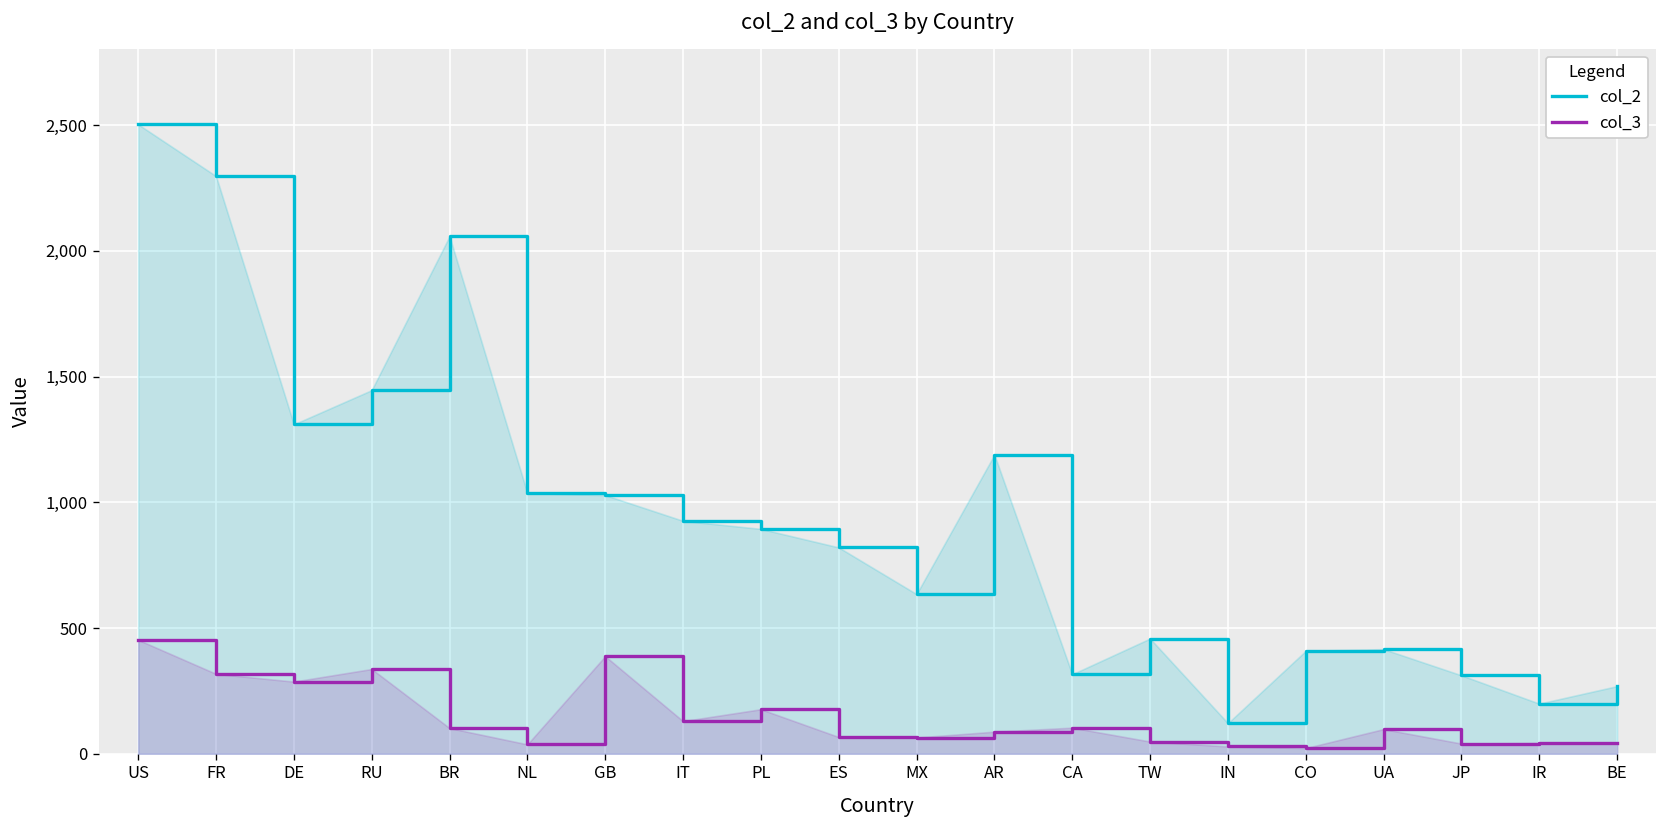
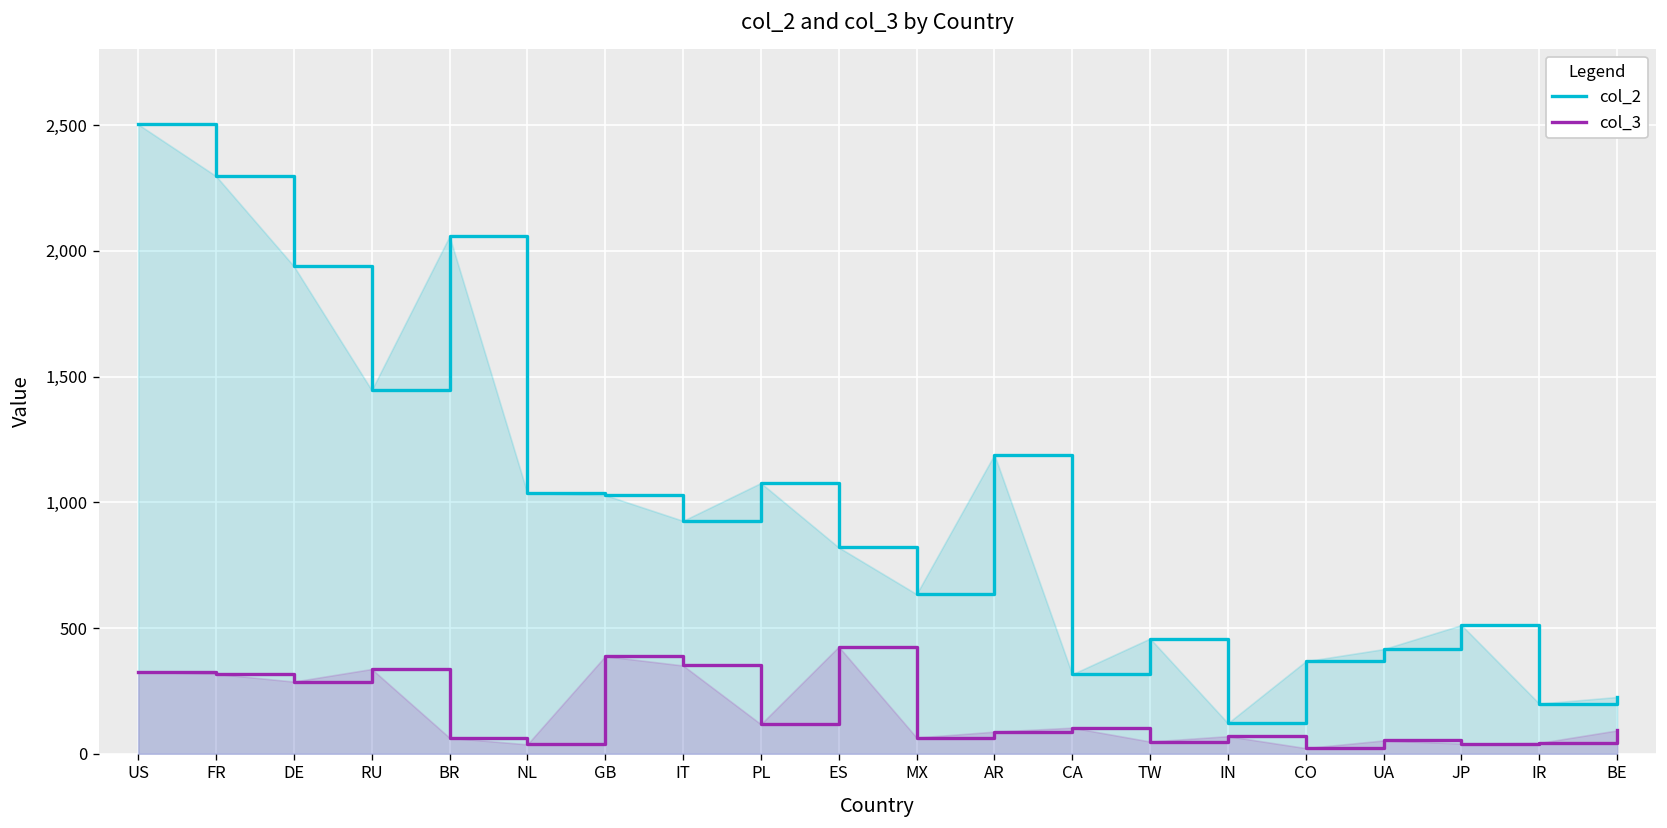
col_3, US: 450 -> 330
col_2, DE: 1,310 -> 1,940
col_3, BR: 100 -> 60
col_3, IT: 130 -> 350
col_2, PL: 890 -> 1,080
col_3, PL: 180 -> 120
col_3, ES: 70 -> 430
col_3, IN: 30 -> 70
col_2, CO: 410 -> 370
col_3, UA: 100 -> 50
col_2, JP: 310 -> 510
col_2, BE: 270 -> 230
col_3, BE: 40 -> 90
